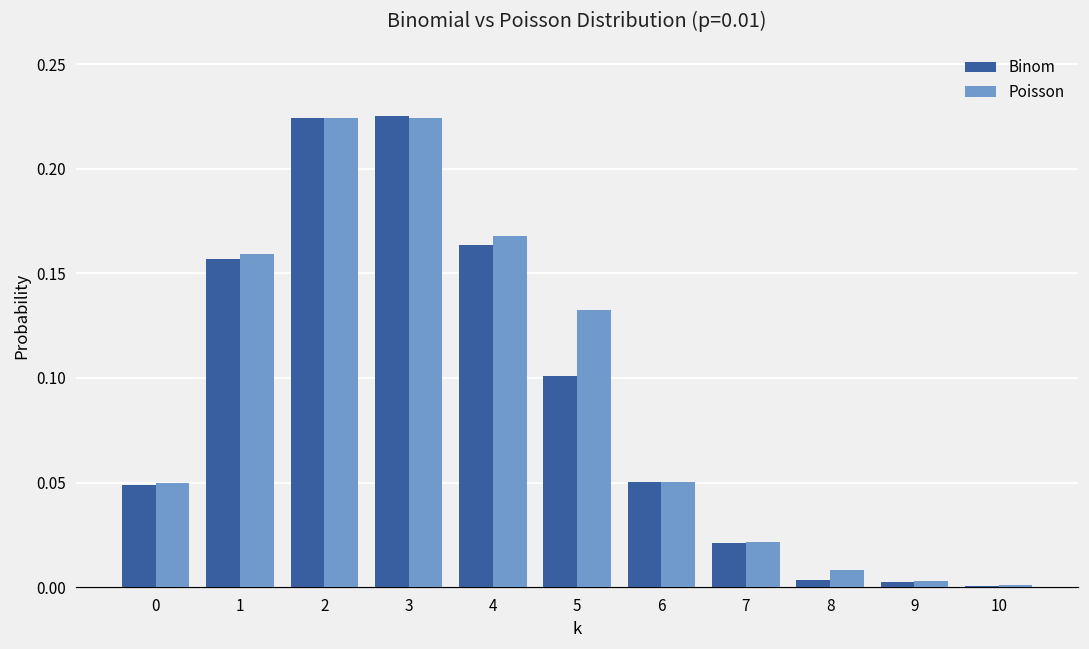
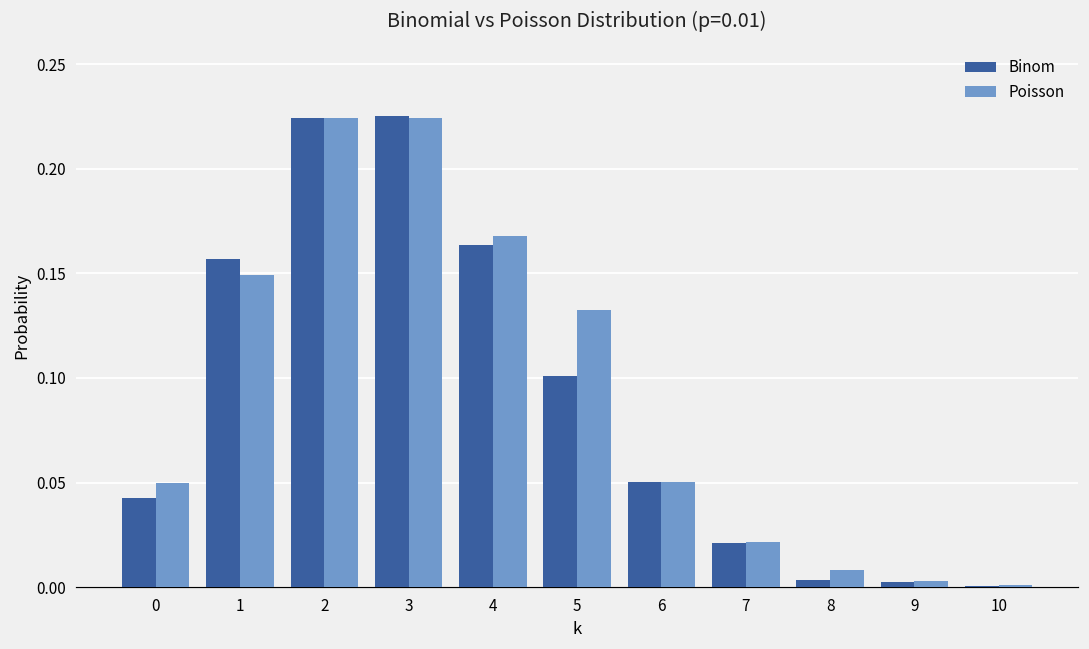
Binom, 0: 0.049 -> 0.043
Poisson, 1: 0.159 -> 0.149
